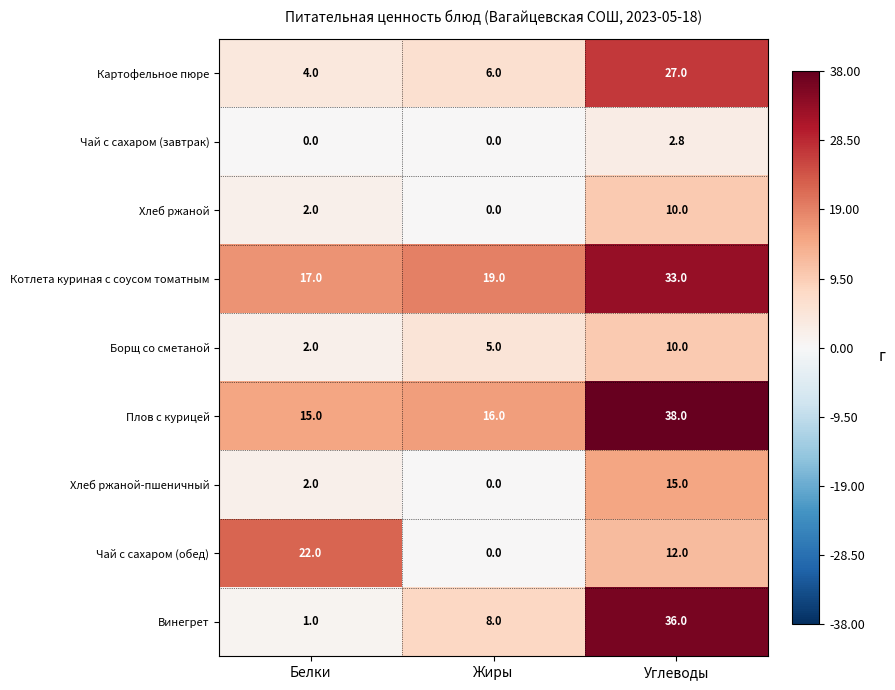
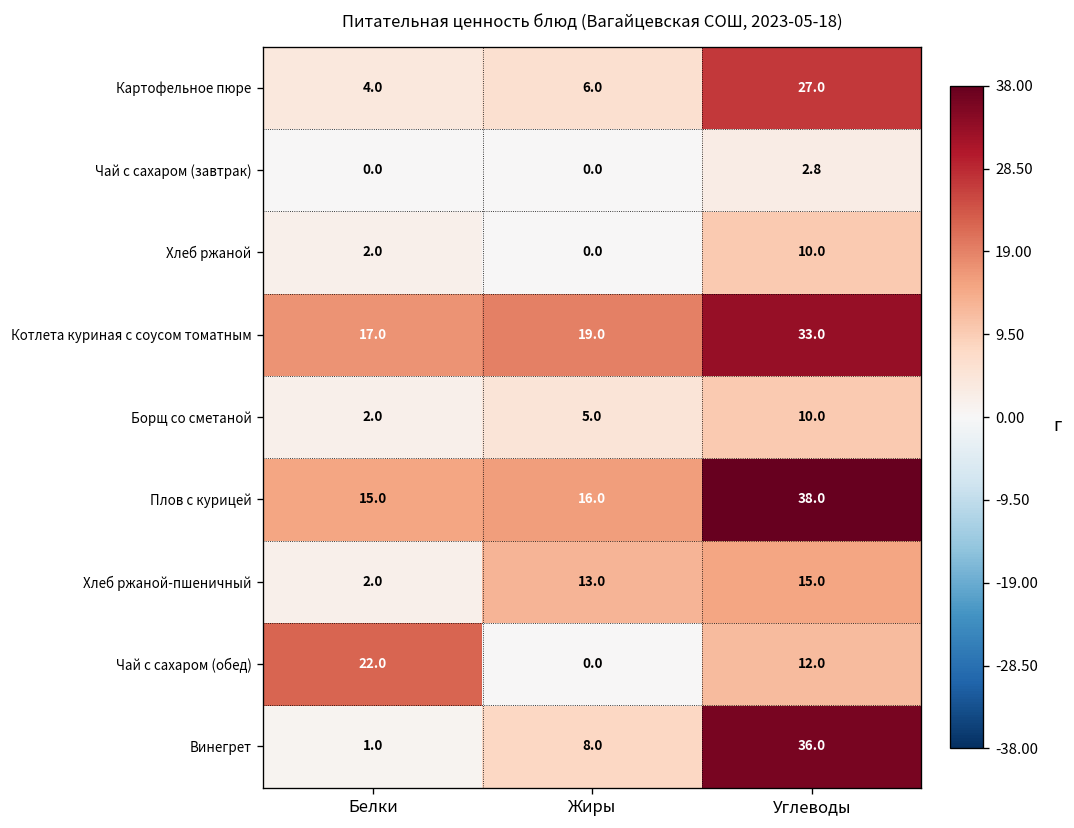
Хлеб ржаной-пшеничный, Жиры: 0.0 -> 13.0
